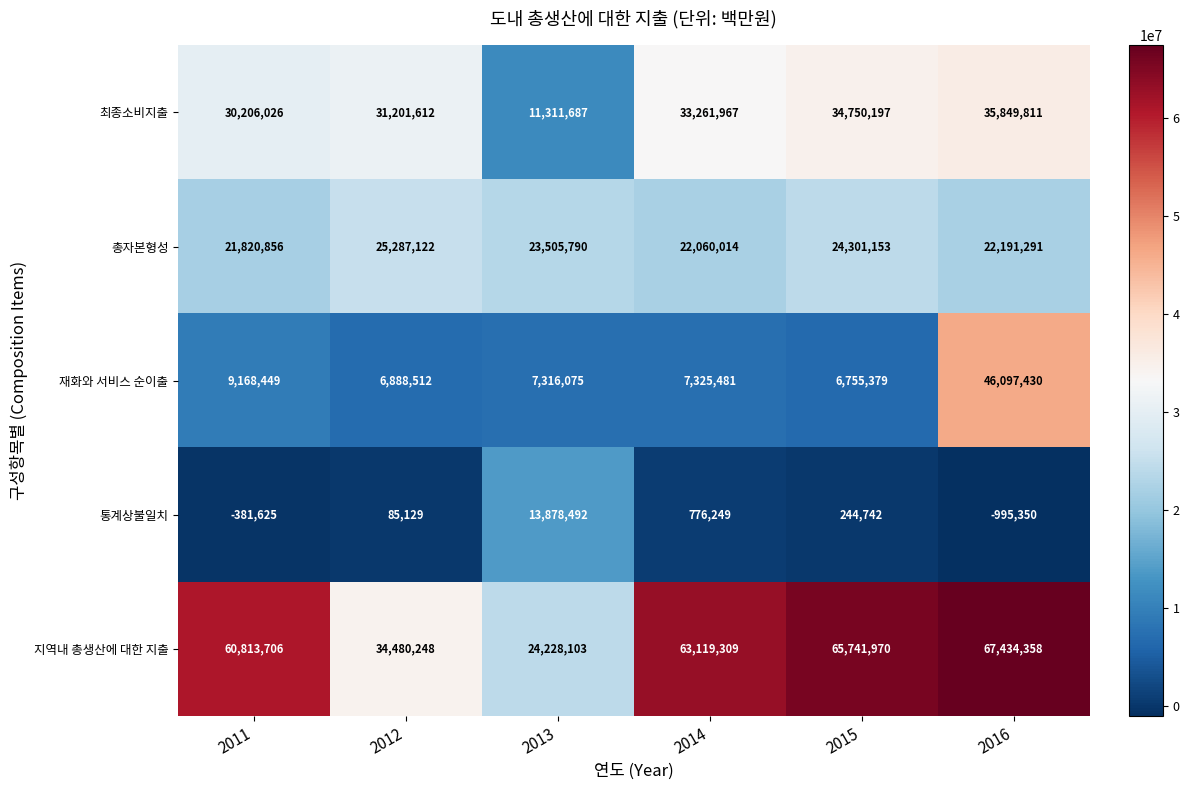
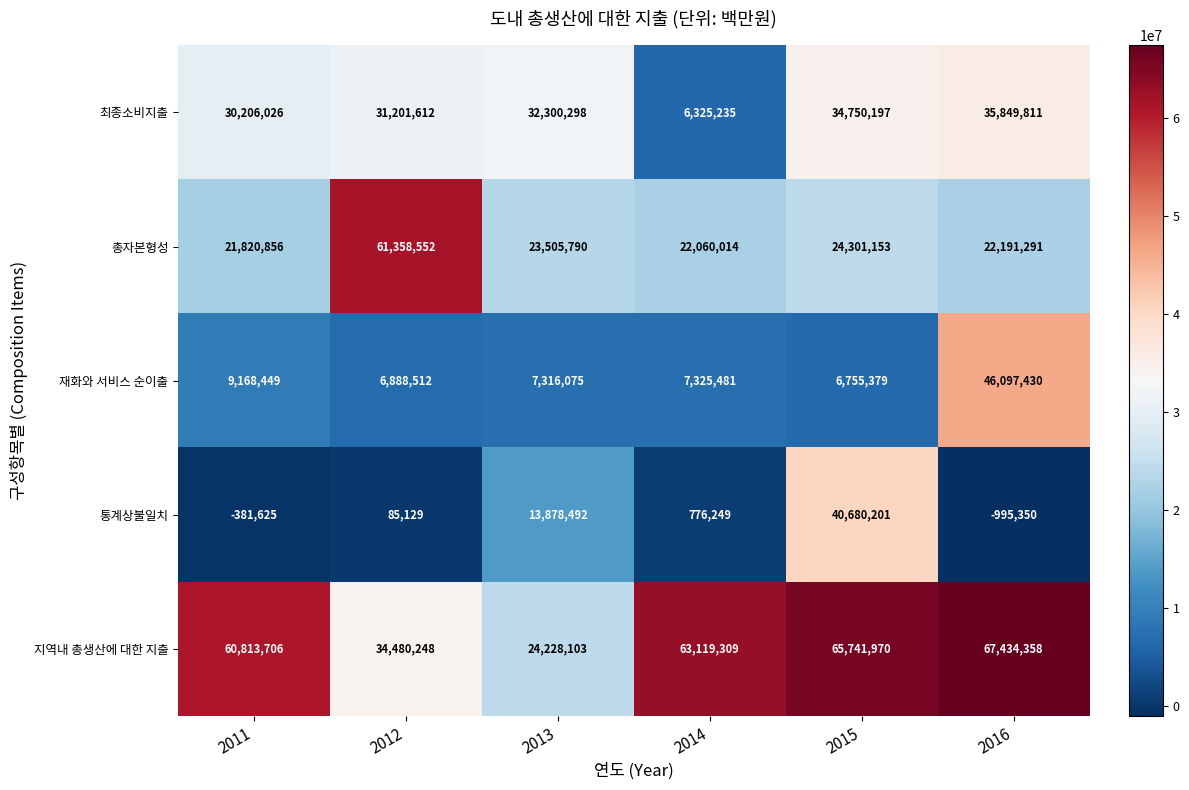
최종소비지출, 2013: 11,311,687 -> 32,300,298
최종소비지출, 2014: 33,261,967 -> 6,325,235
총자본형성, 2012: 25,287,122 -> 61,358,552
통계상불일치, 2015: 244,742 -> 40,680,201
